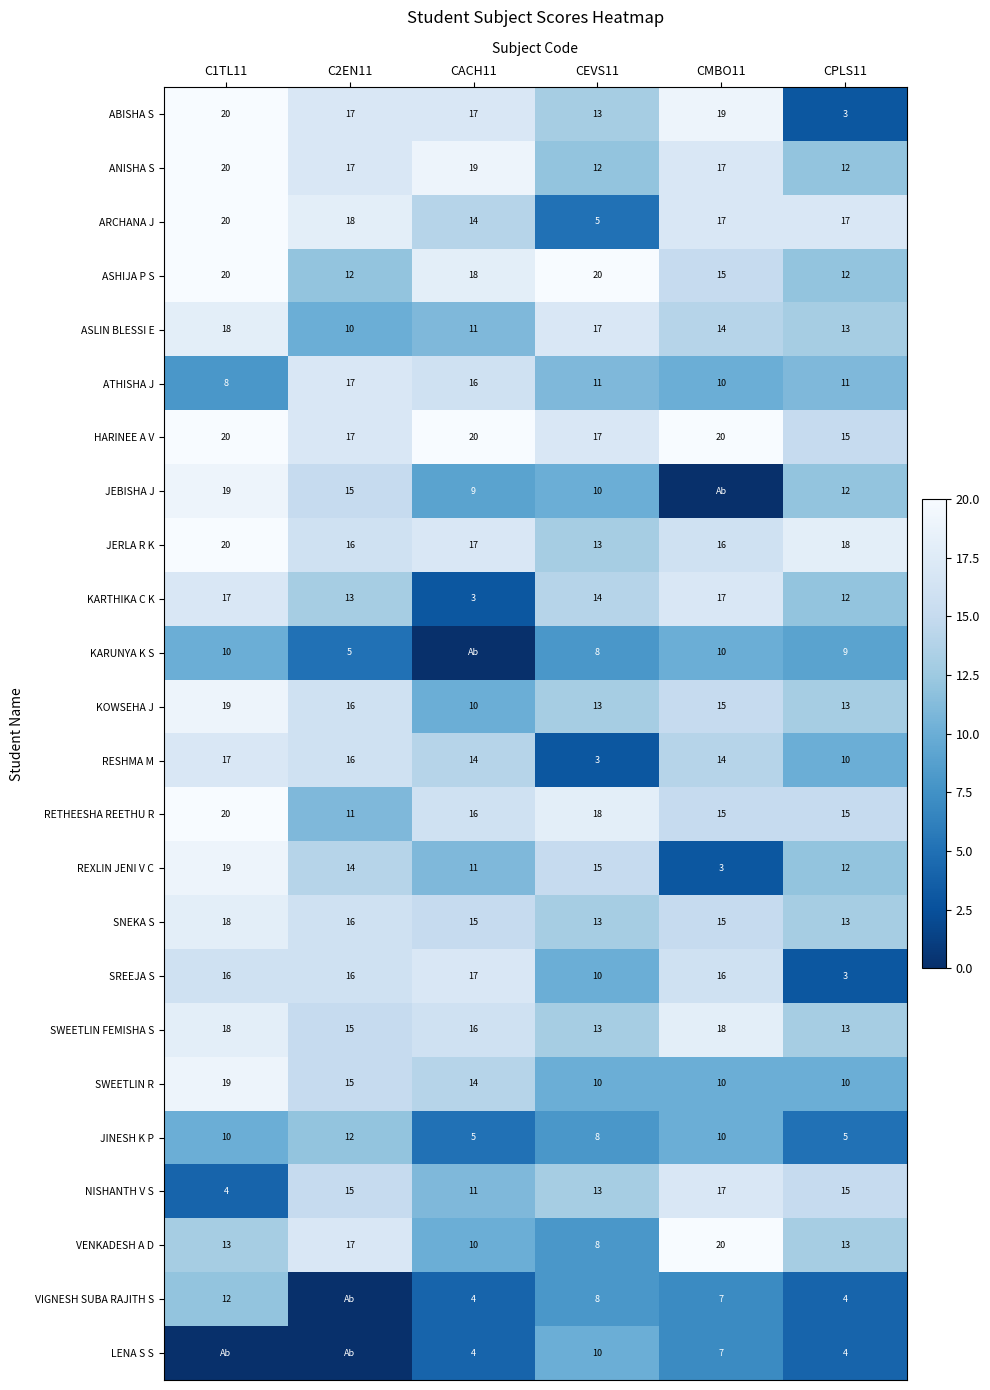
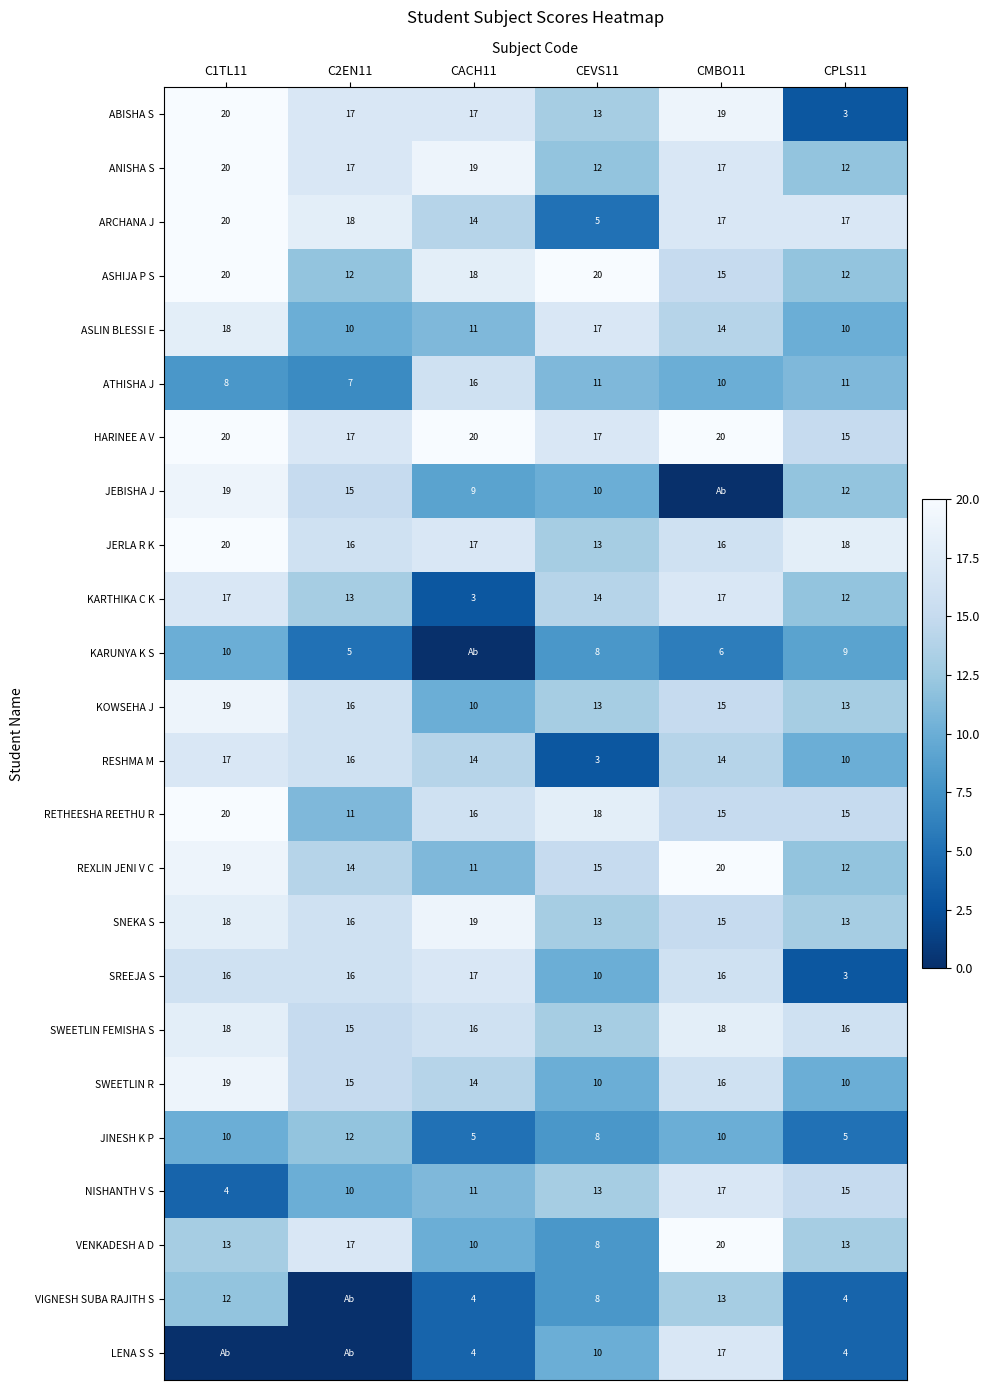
ASLIN BLESSI E, CPLS11: 13 -> 10
ATHISHA J, C2EN11: 17 -> 7
KARUNYA K S, CMBO11: 10 -> 6
REXLIN JENI V C, CMBO11: 3 -> 20
SNEKA S, CACH11: 15 -> 19
SWEETLIN FEMISHA S, CPLS11: 13 -> 16
SWEETLIN R, CMBO11: 10 -> 16
NISHANTH V S, C2EN11: 15 -> 10
VIGNESH SUBA RAJITH S, CMBO11: 7 -> 13
LENA S S, CMBO11: 7 -> 17
